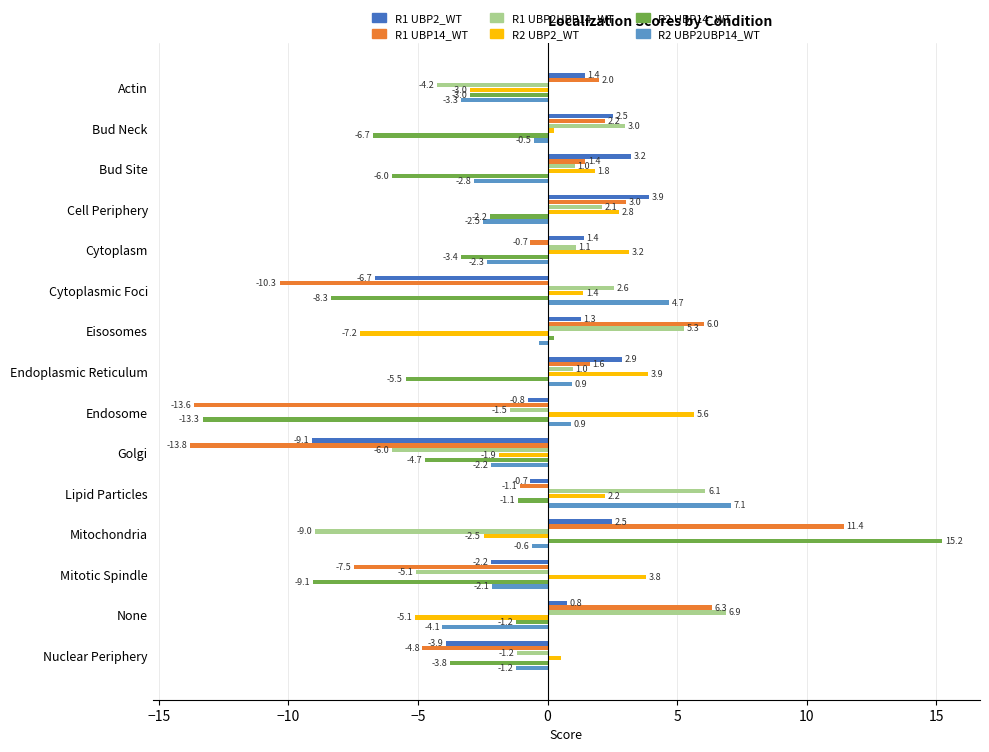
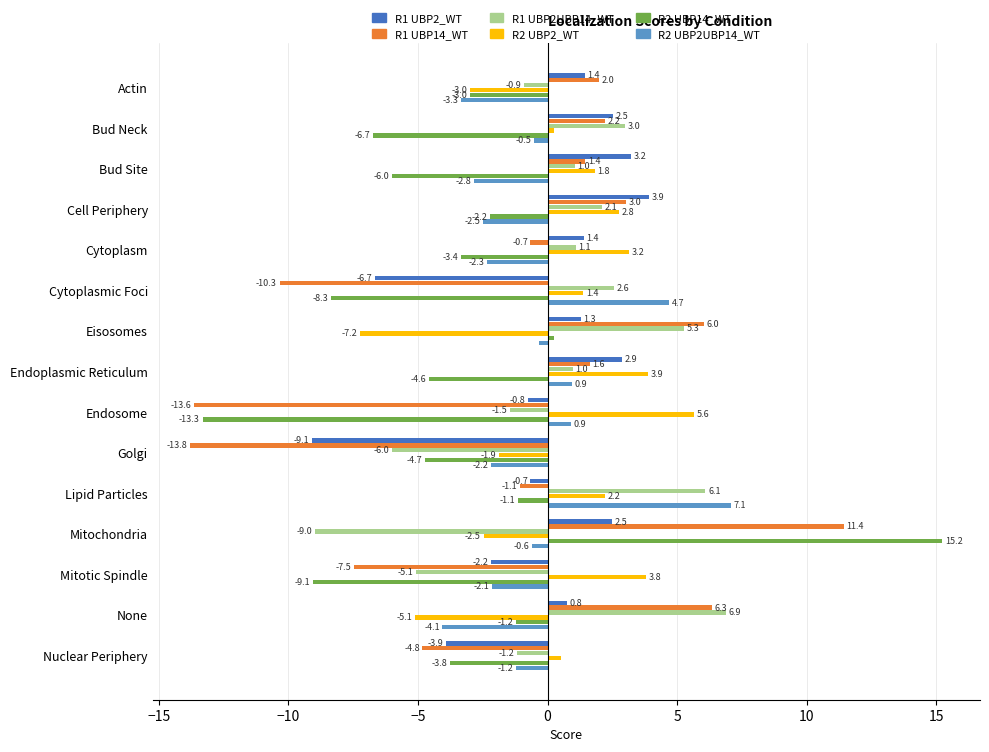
R1 UBP2UBP14_WT, Actin: -4.2 -> -0.9
R2 UBP14_WT, Endoplasmic Reticulum: -5.5 -> -4.6
